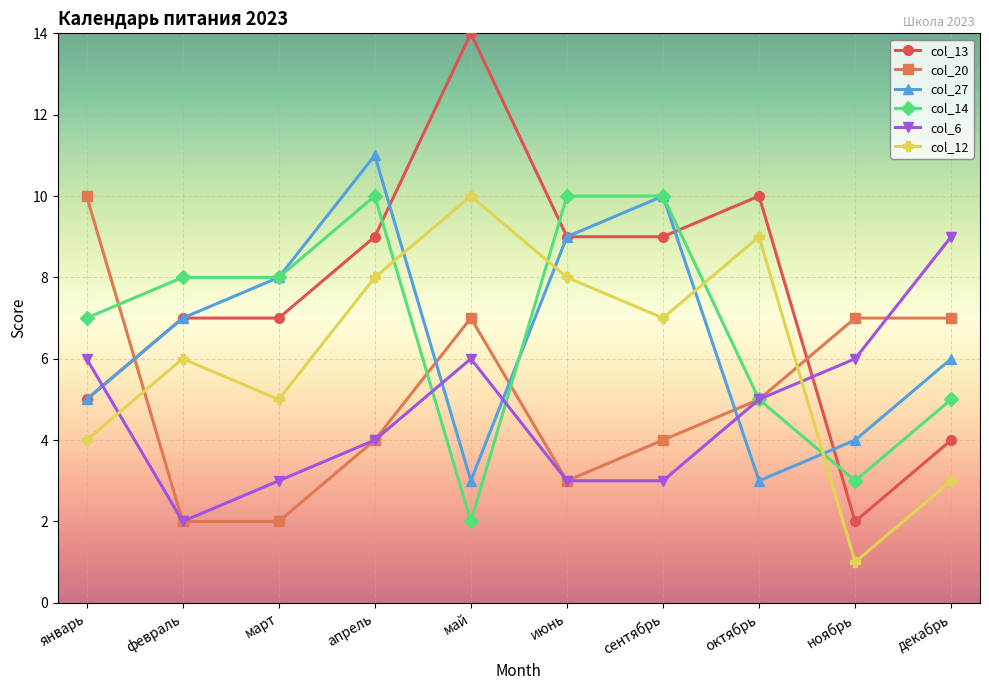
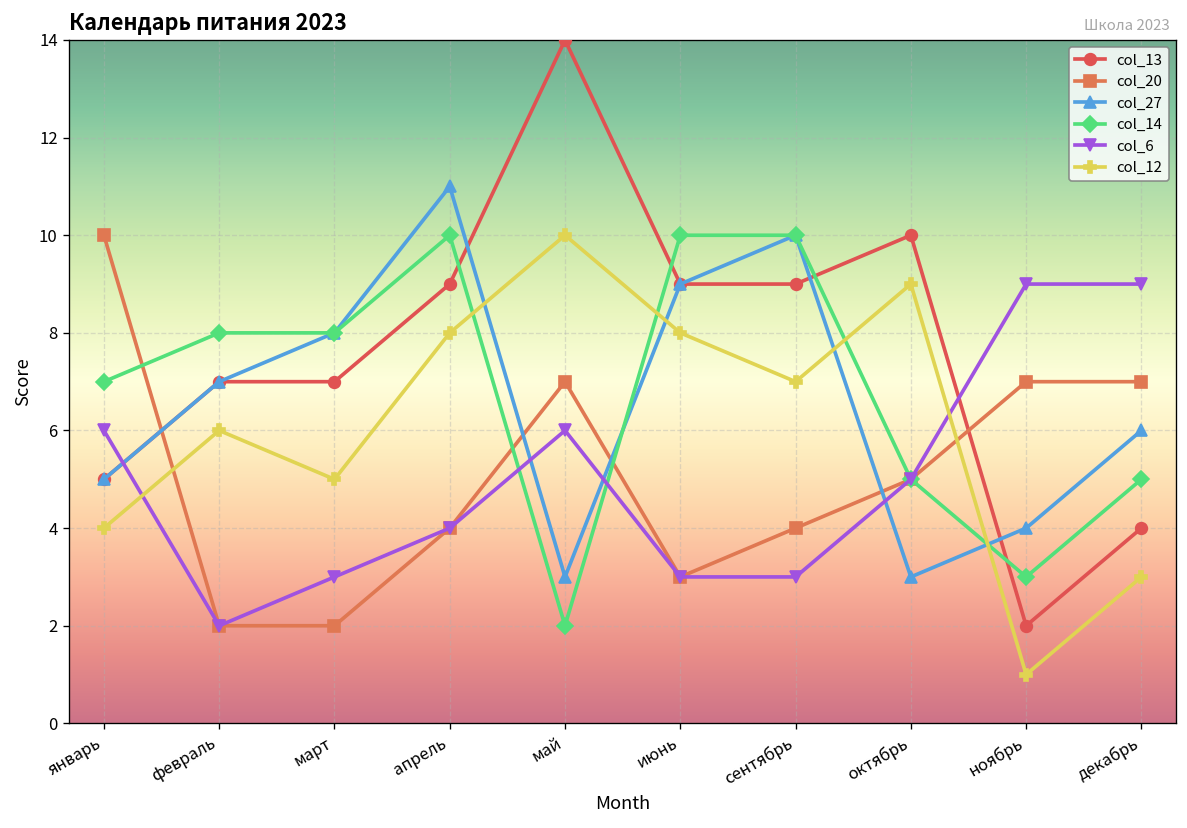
col_6, ноябрь: 6 -> 9
